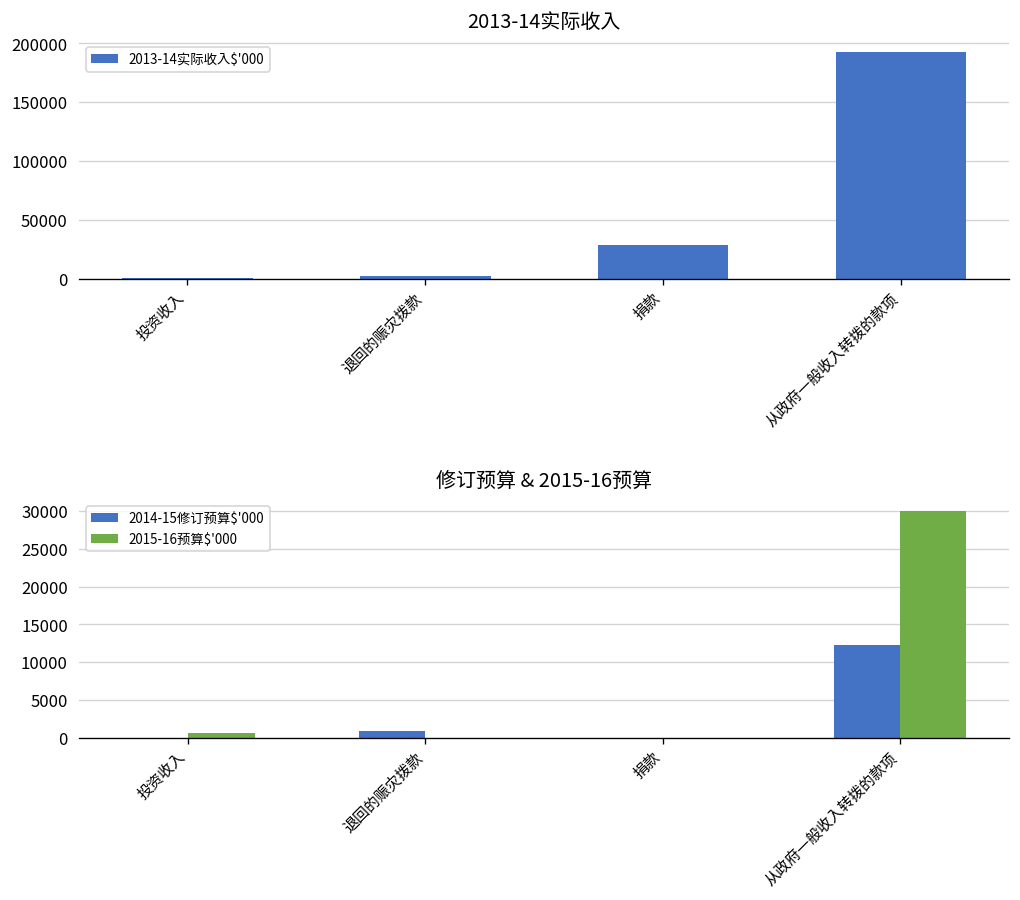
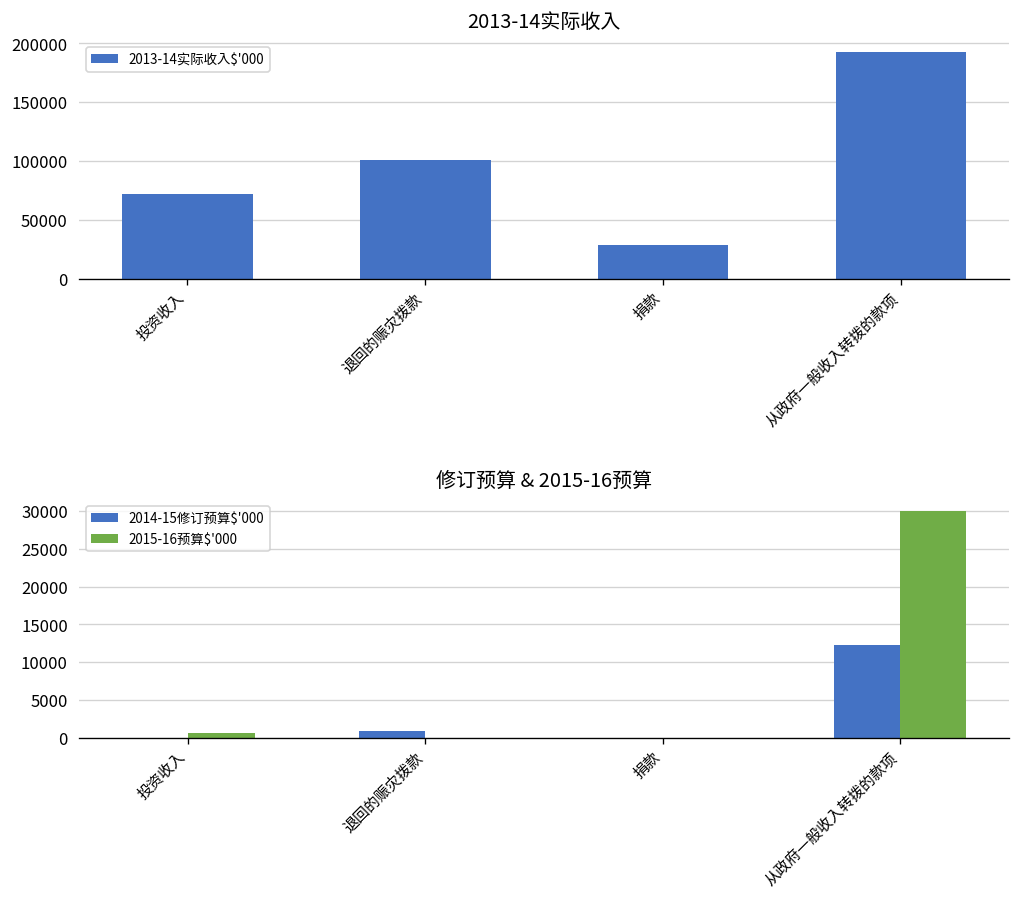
2013-14实际收入, 投资收入: 0 -> 70000
2013-14实际收入, 退回的赈灾拨款: 0 -> 100000
